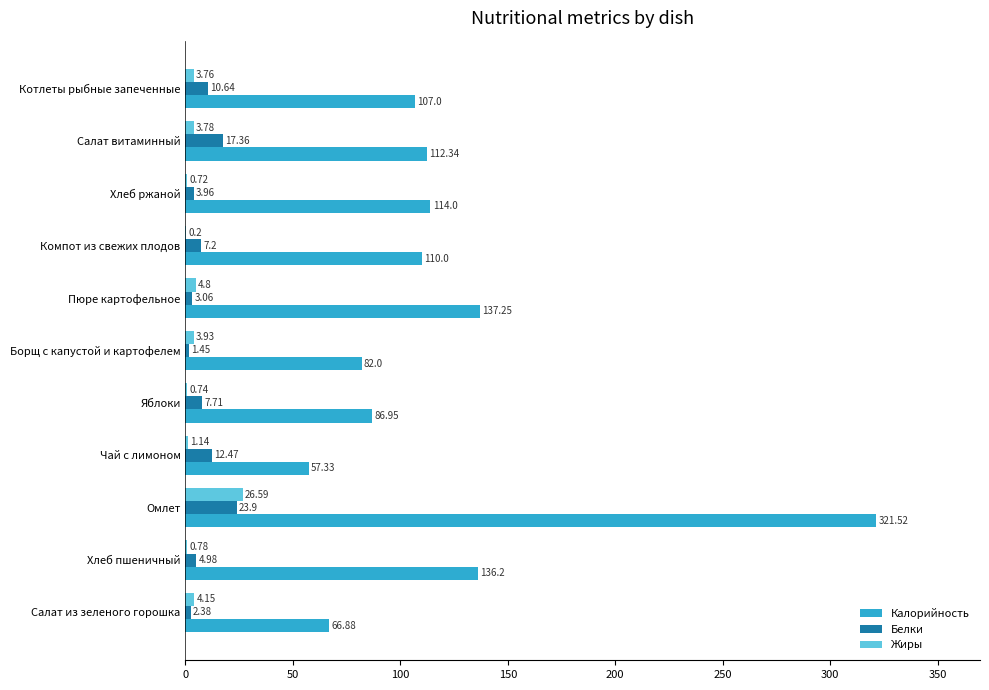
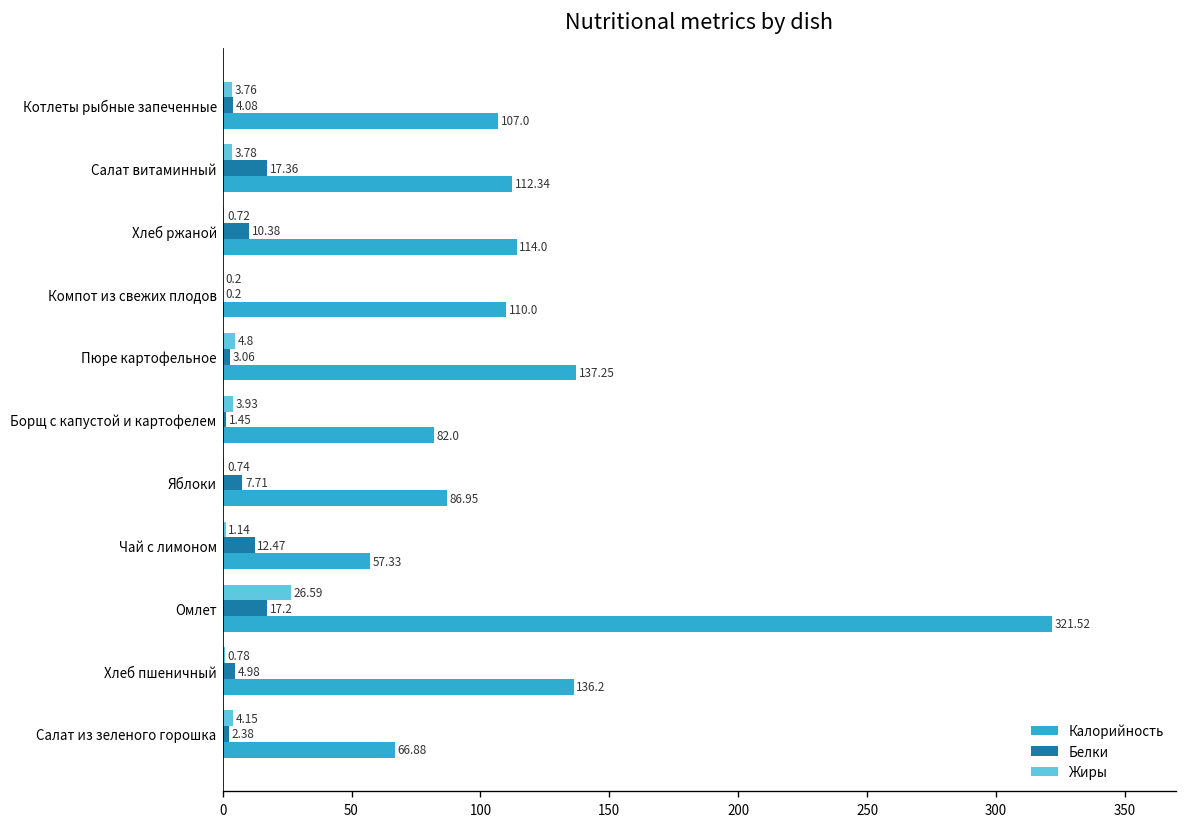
Белки, Котлеты рыбные запеченные: 10.64 -> 4.08
Белки, Хлеб ржаной: 3.96 -> 10.38
Белки, Компот из свежих плодов: 7.2 -> 0.2
Белки, Омлет: 23.9 -> 17.2
